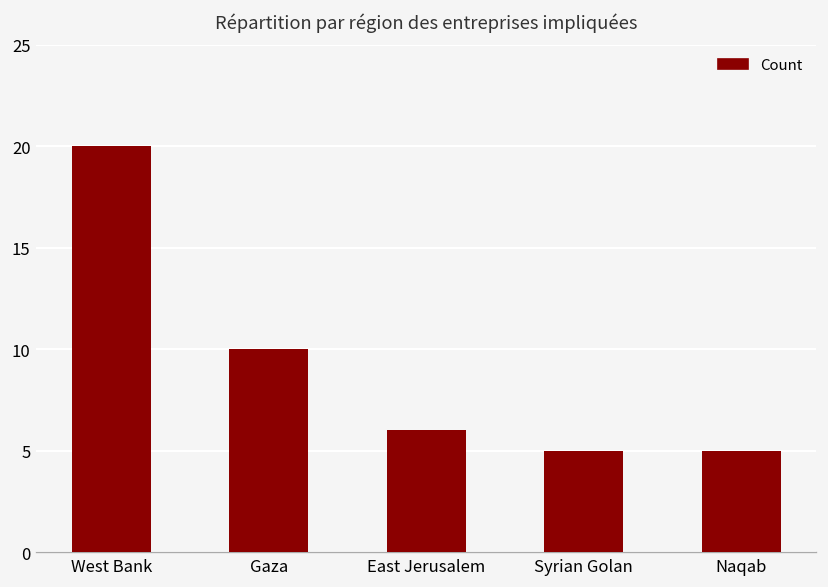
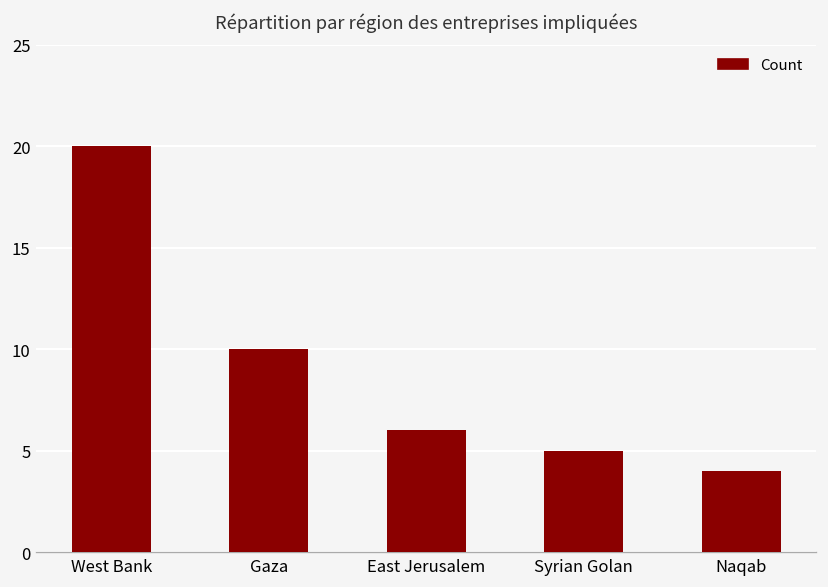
Naqab: 5 -> 4
